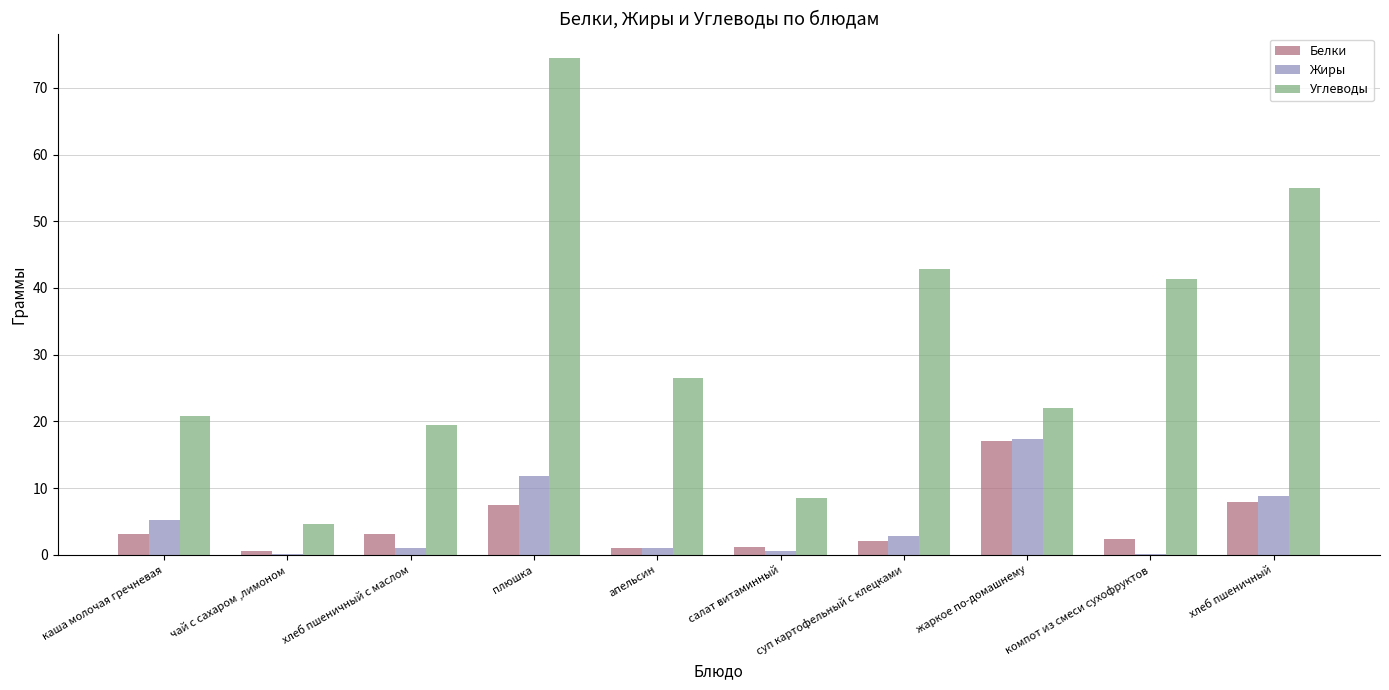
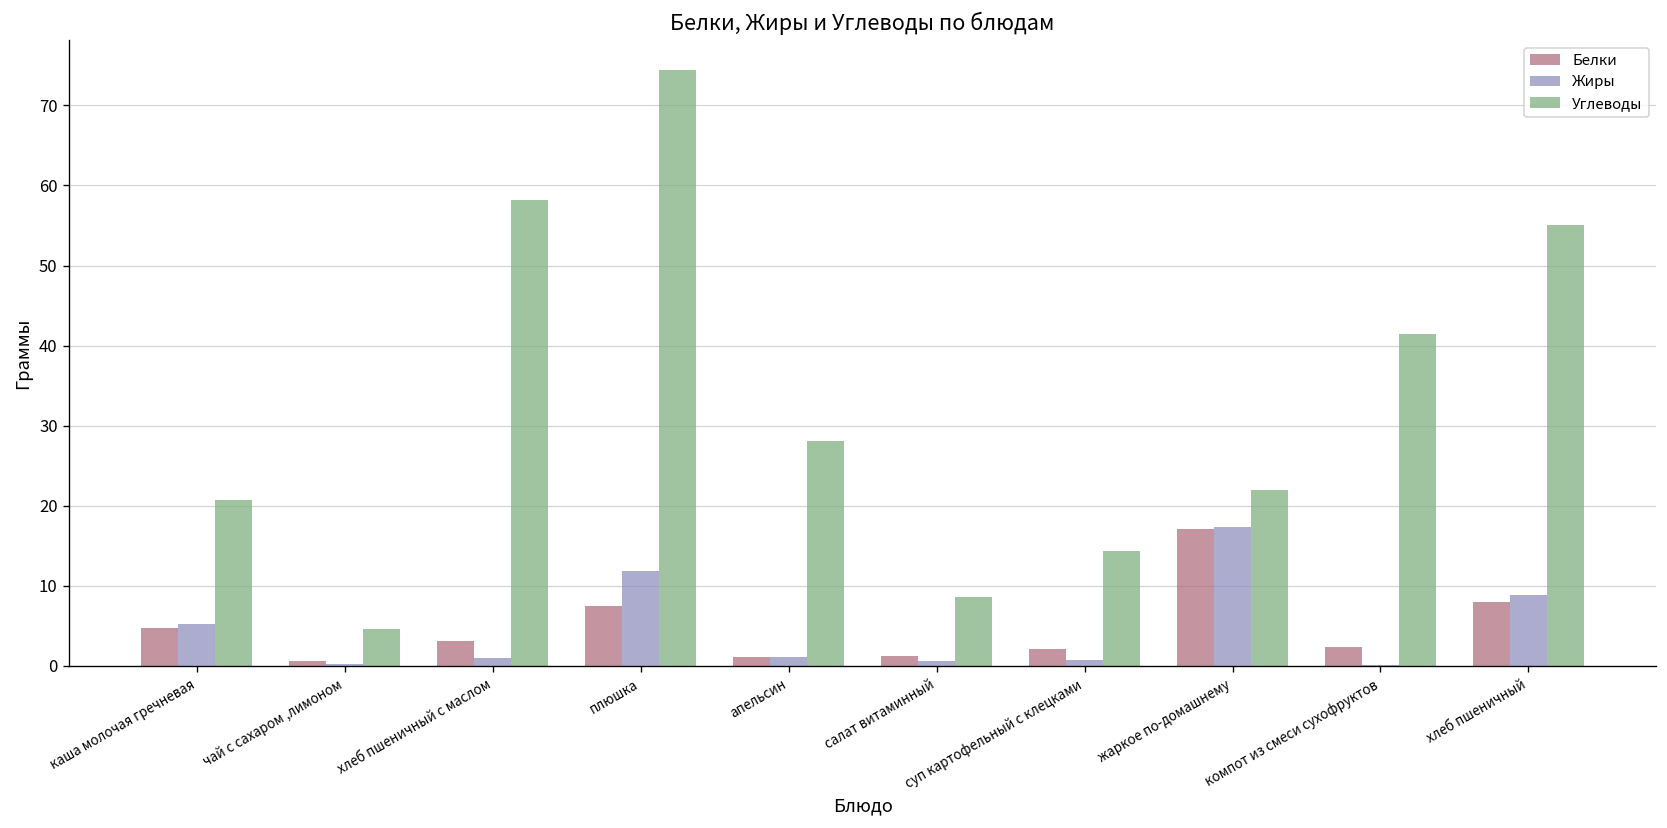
Белки, каша молочая гречневая: 3 -> 5
Углеводы, хлеб пшеничный с маслом: 20 -> 58
Углеводы, апельсин: 26 -> 28
Жиры, суп картофельный с клецками: 3 -> 1
Углеводы, суп картофельный с клецками: 43 -> 14
